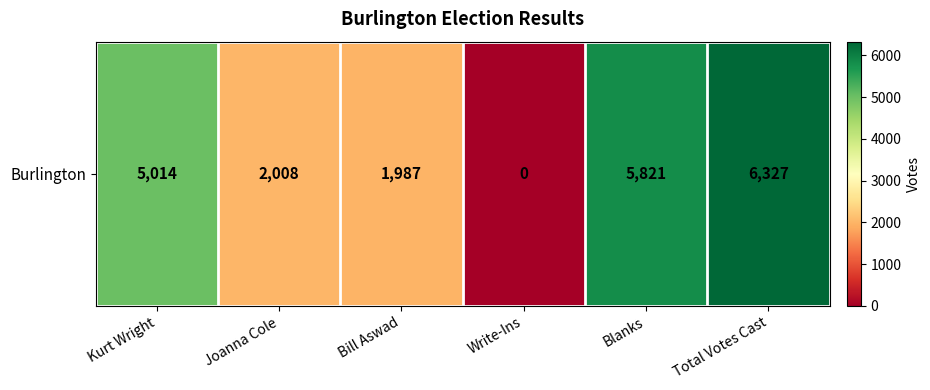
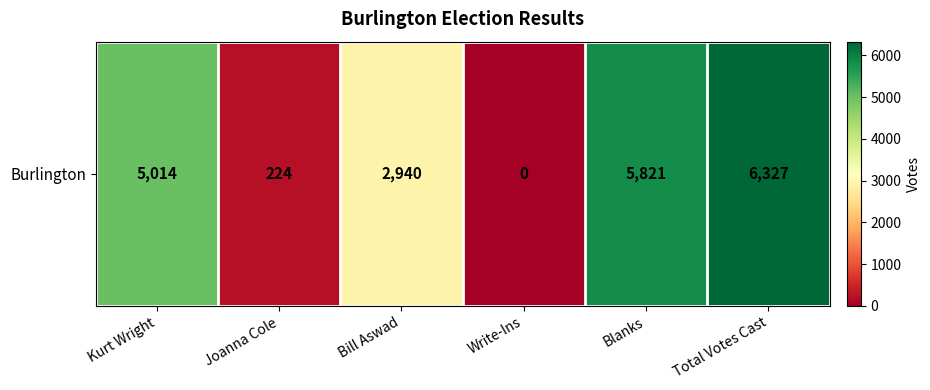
Burlington, Joanna Cole: 2,008 -> 224
Burlington, Bill Aswad: 1,987 -> 2,940
